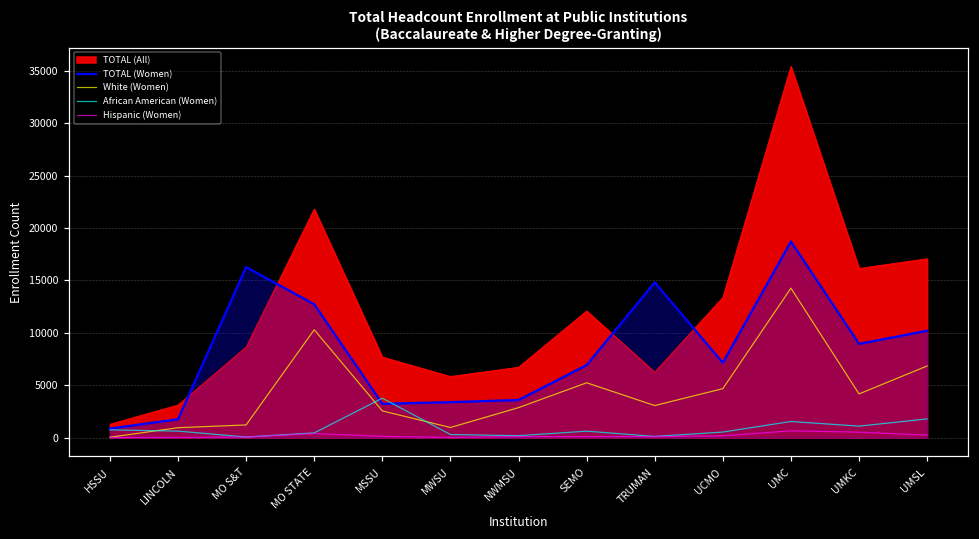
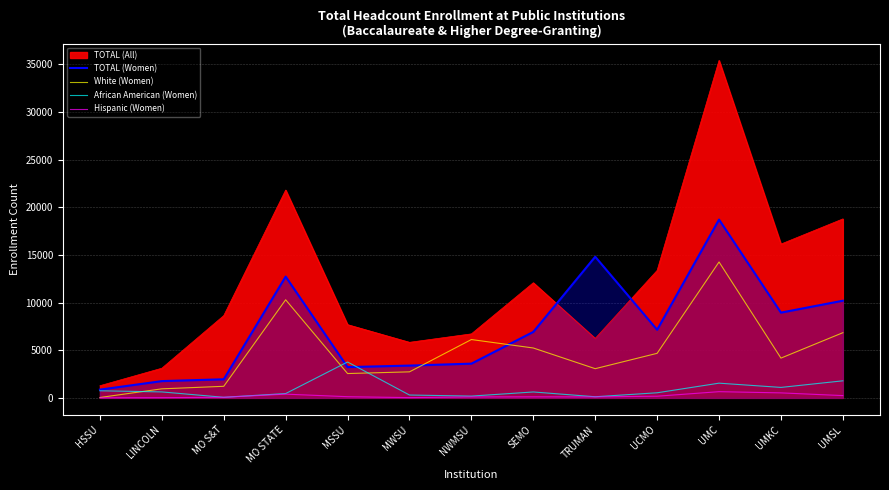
TOTAL (Women), MO S&T: 16000 -> 2000
White (Women), MWSU: 1000 -> 3000
White (Women), NWMSU: 3000 -> 6000
TOTAL (All), UMSL: 17000 -> 19000
